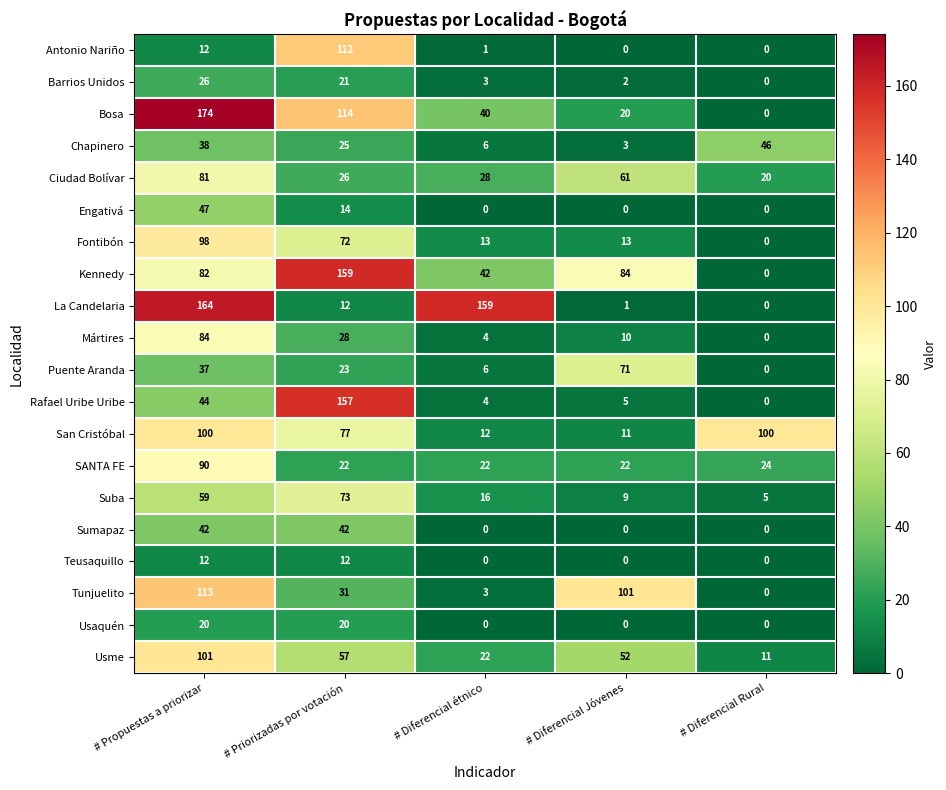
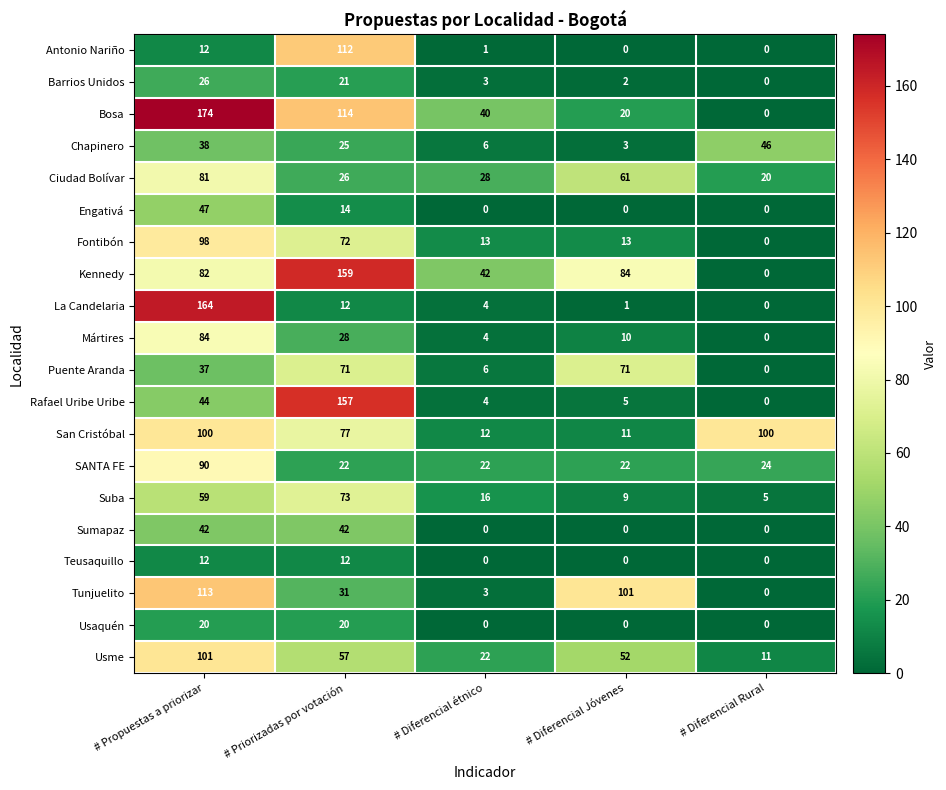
La Candelaria, # Diferencial étnico: 159 -> 4
Puente Aranda, # Priorizadas por votación: 23 -> 71
